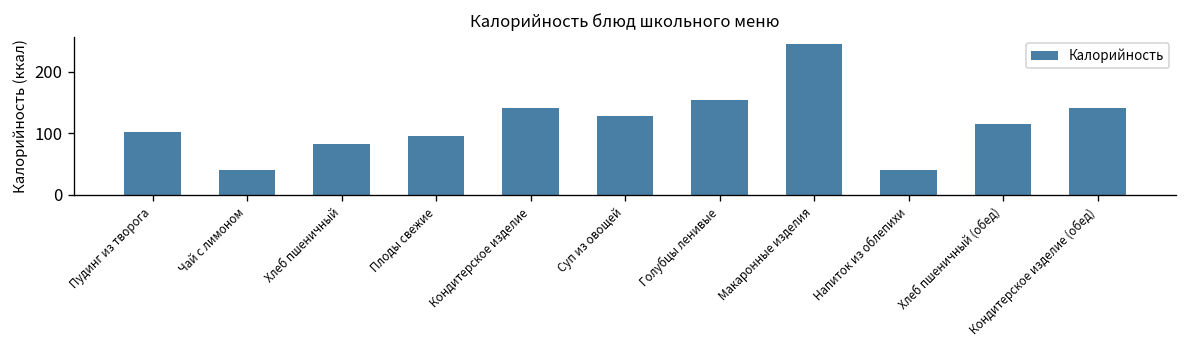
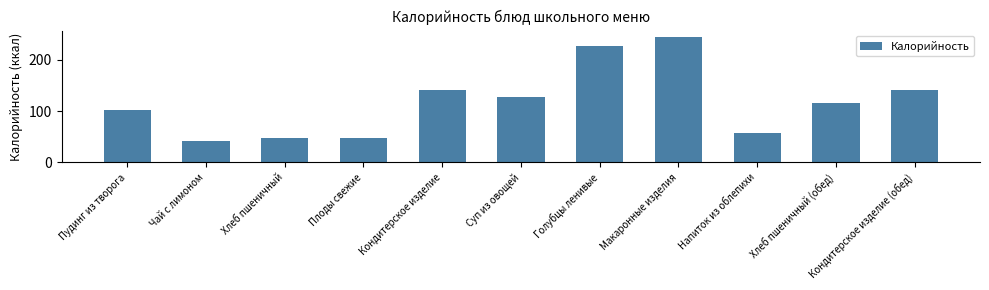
Хлеб пшеничный: 80 -> 50
Плоды свежие: 100 -> 50
Голубцы ленивые: 160 -> 230
Напиток из облепихи: 40 -> 60
